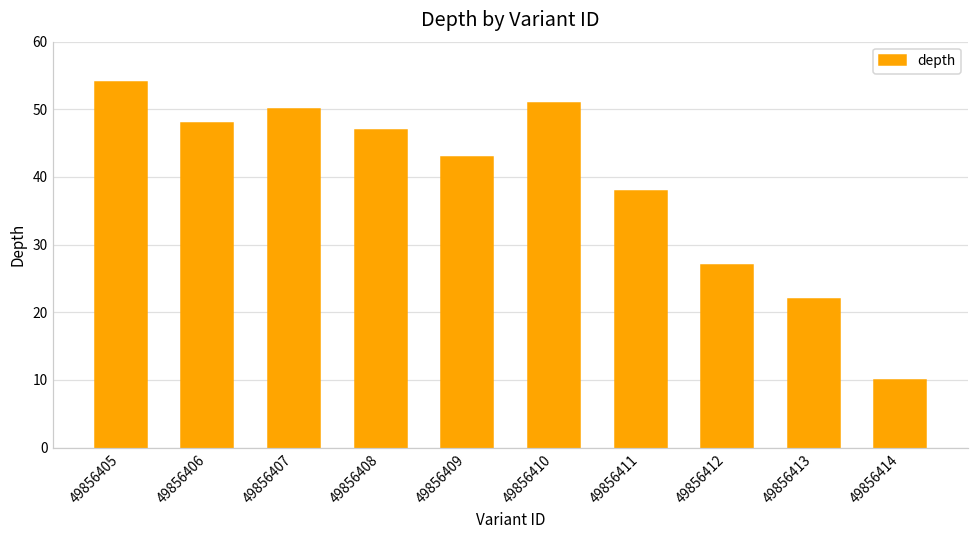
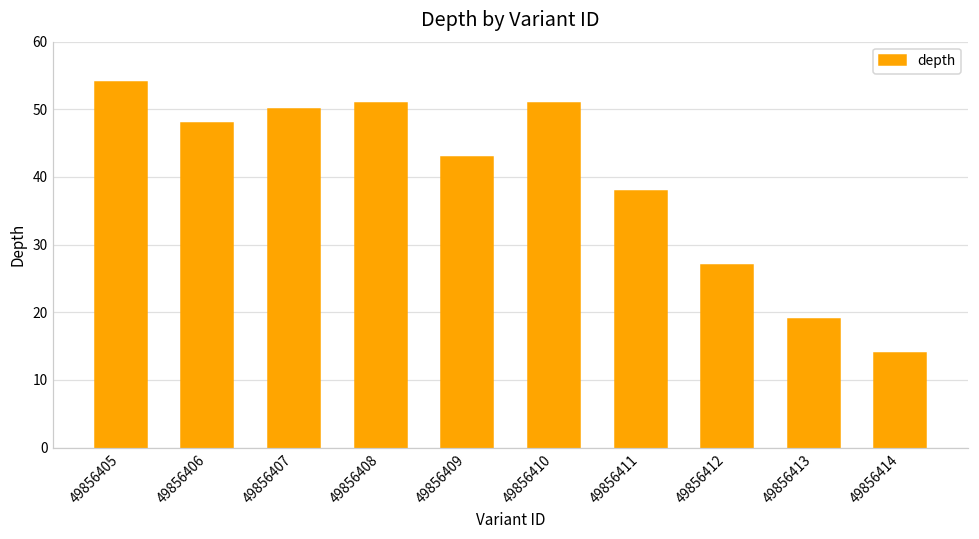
49856408: 47 -> 51
49856413: 22 -> 19
49856414: 10 -> 14
